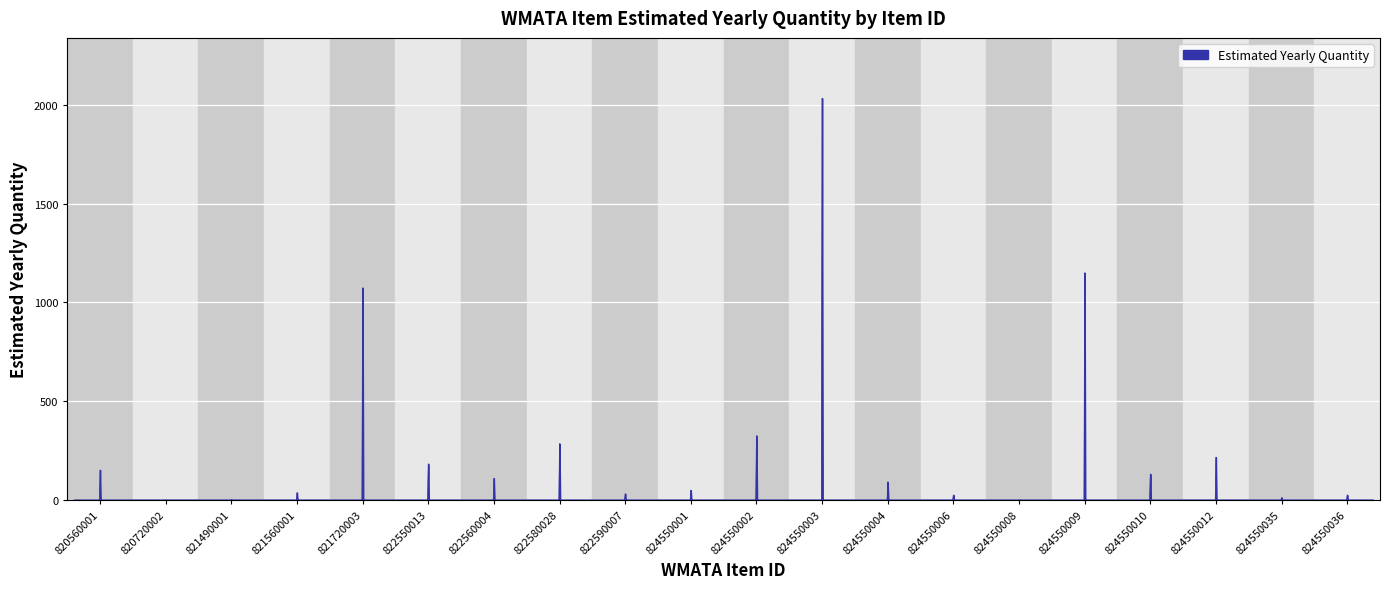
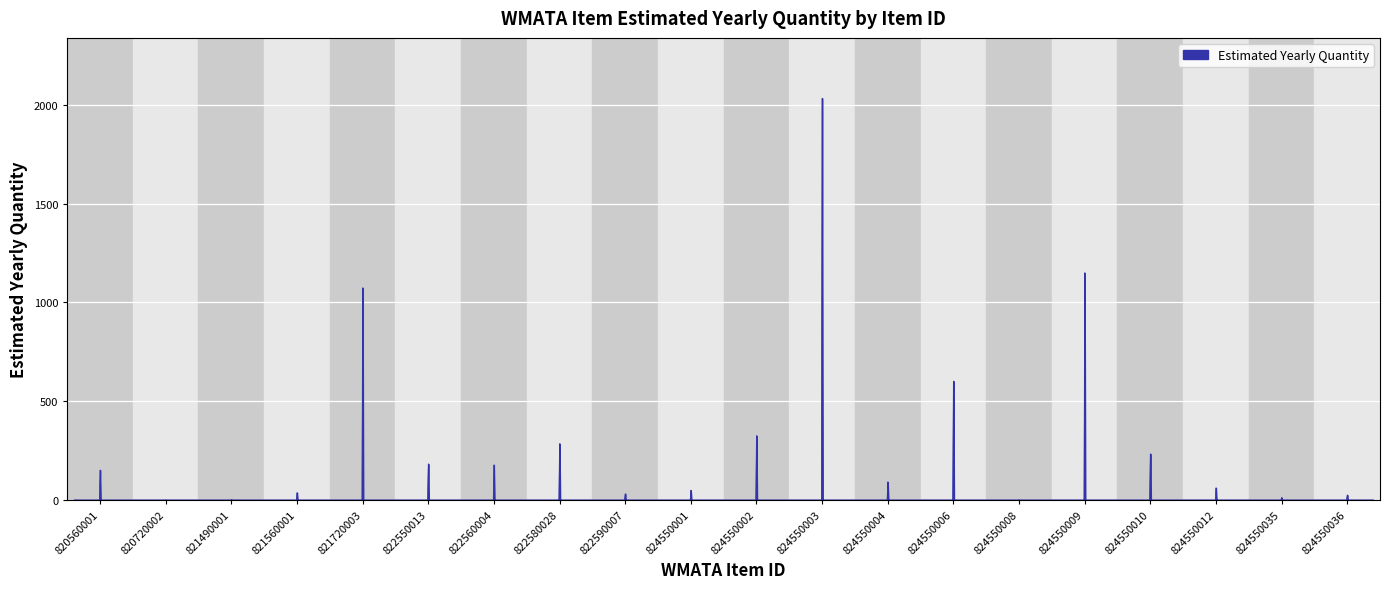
822560004: 110 -> 180
824550006: 30 -> 600
824550010: 130 -> 230
824550012: 220 -> 60
